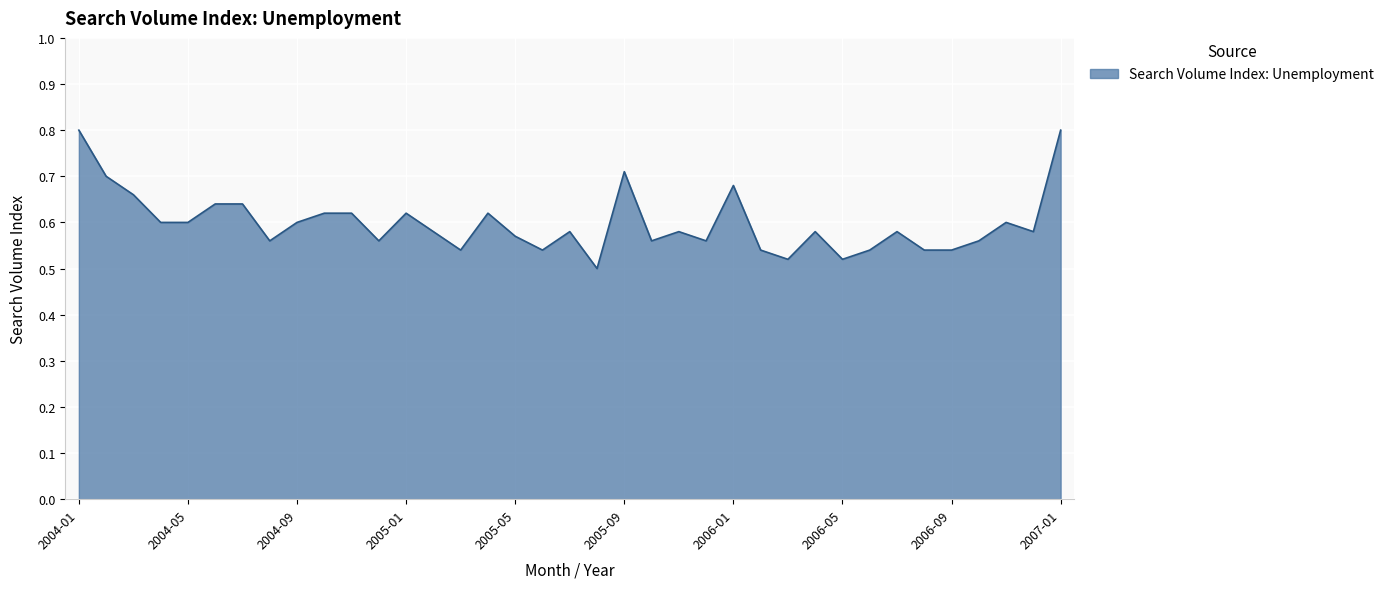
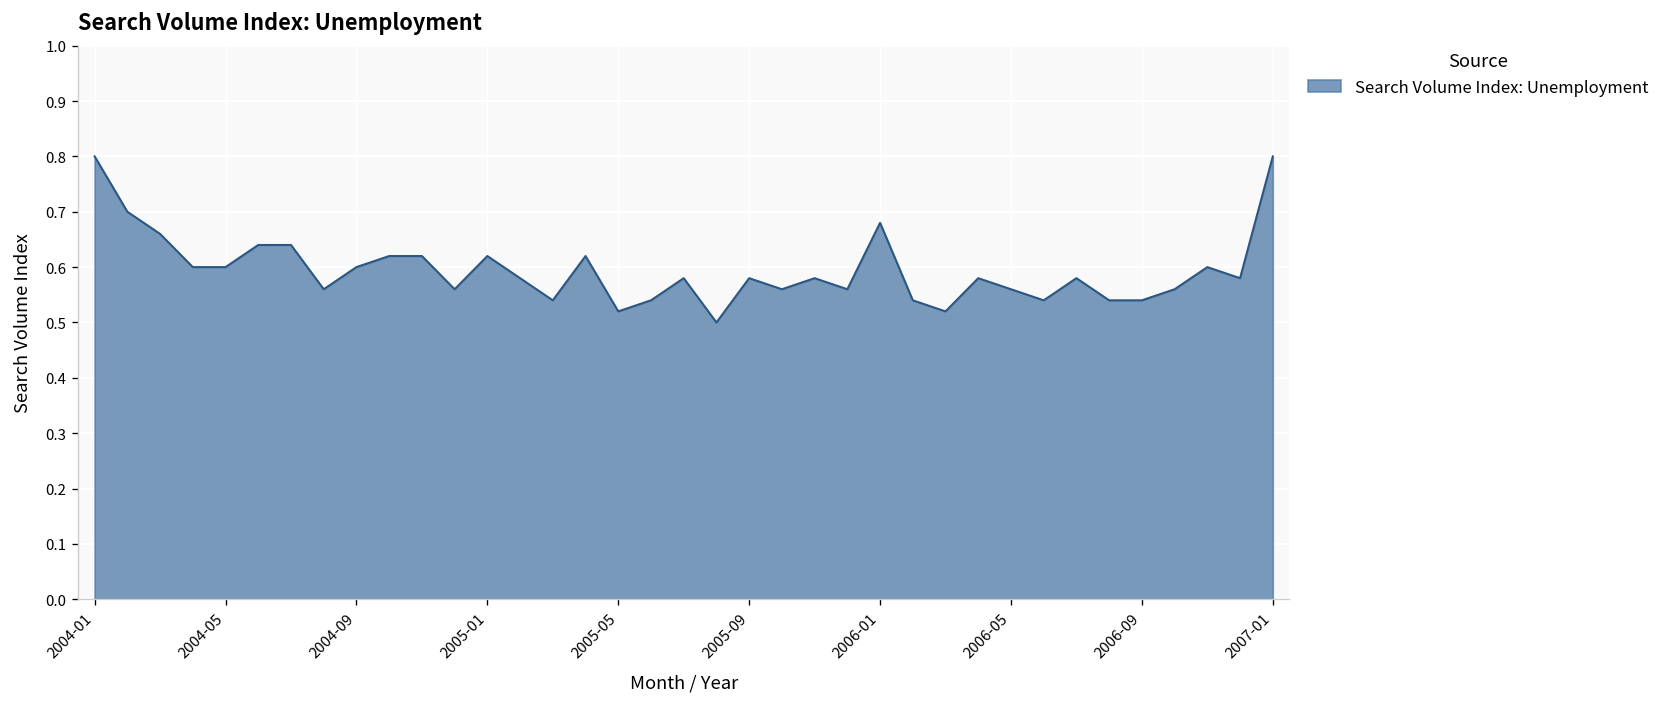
2005-05: 0.57 -> 0.52
2005-09: 0.71 -> 0.58
2006-05: 0.52 -> 0.56
